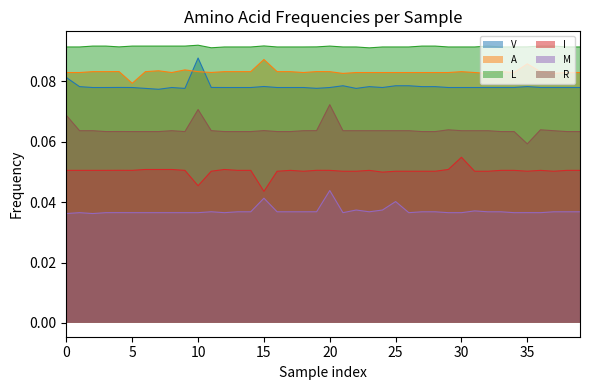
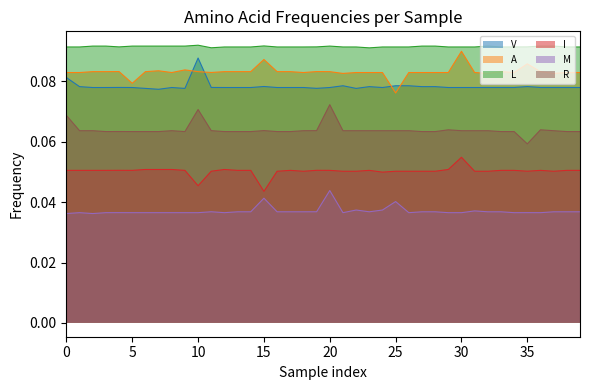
A, 25: 0.083 -> 0.076
A, 30: 0.083 -> 0.090
